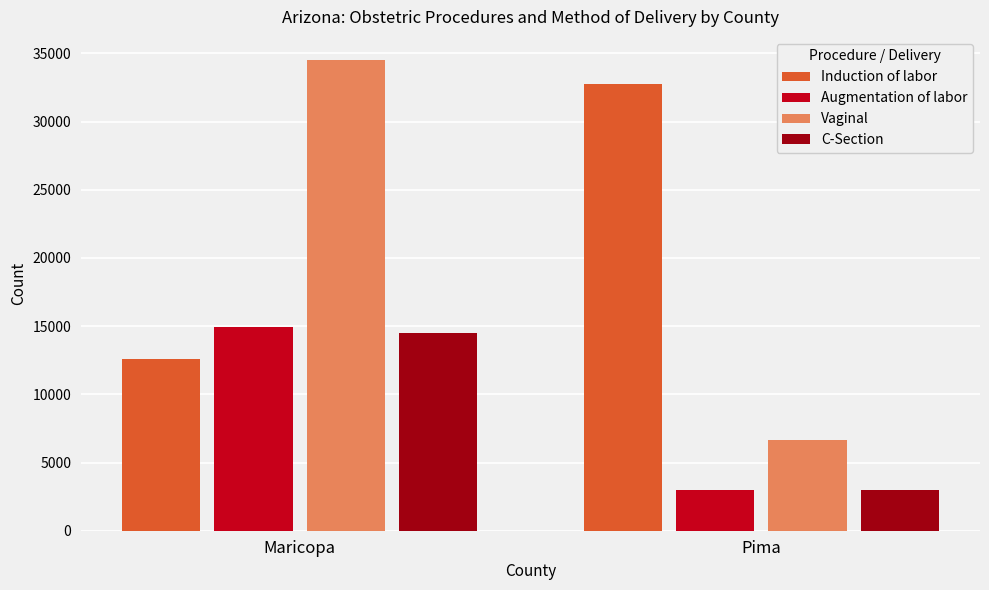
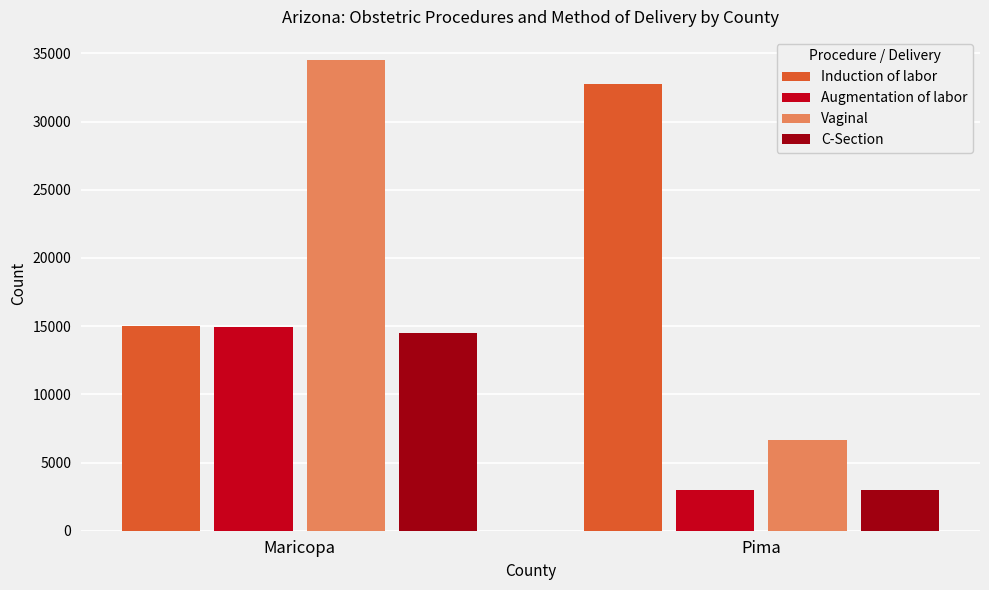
Induction of labor, Maricopa: 12600 -> 15000
